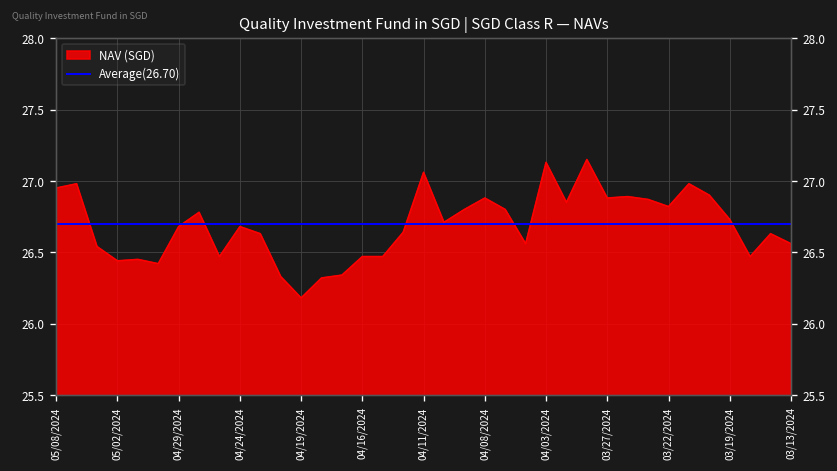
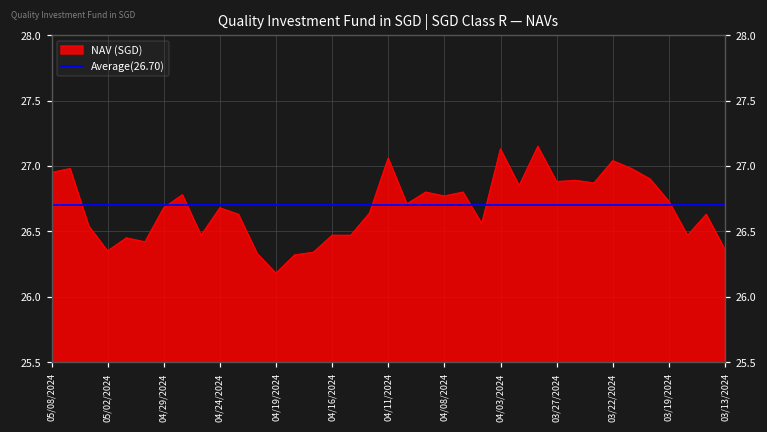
NAV (SGD), 05/02/2024: 26.44 -> 26.35
NAV (SGD), 04/08/2024: 26.88 -> 26.77
NAV (SGD), 03/22/2024: 26.82 -> 27.04
NAV (SGD), 03/13/2024: 26.56 -> 26.36
